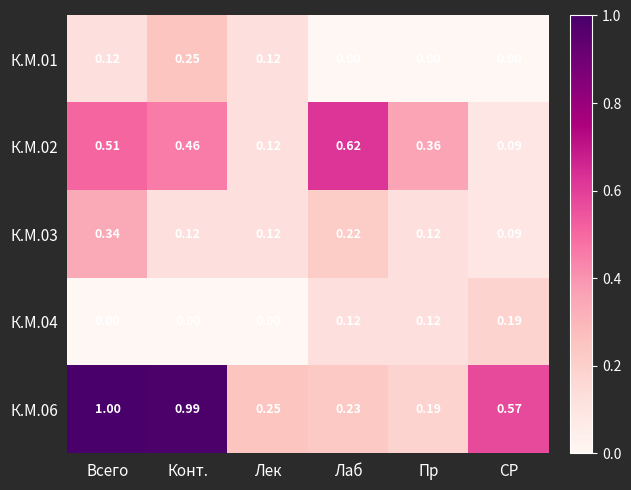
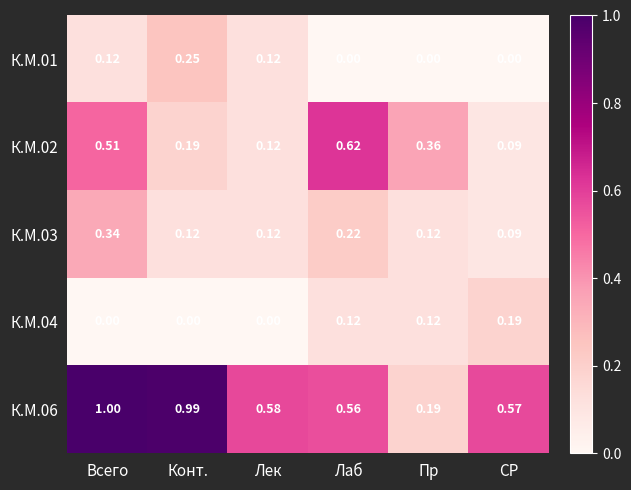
К.М.02, Конт.: 0.46 -> 0.19
К.М.06, Лек: 0.25 -> 0.58
К.М.06, Лаб: 0.23 -> 0.56
